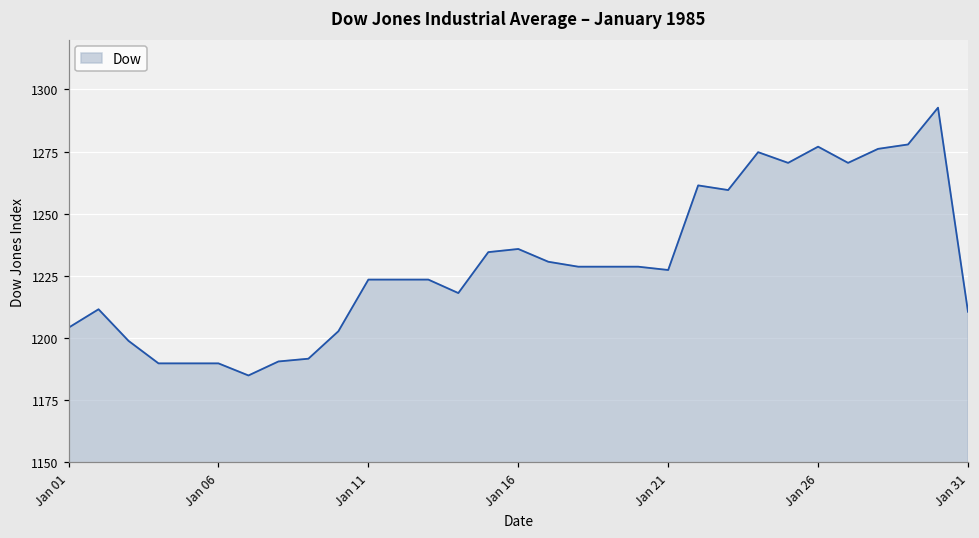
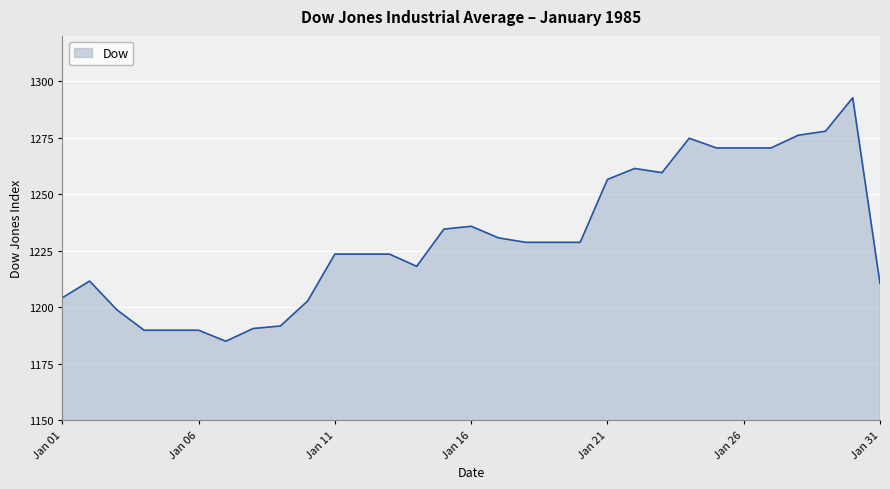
Jan 21: 1227 -> 1257
Jan 26: 1277 -> 1270
